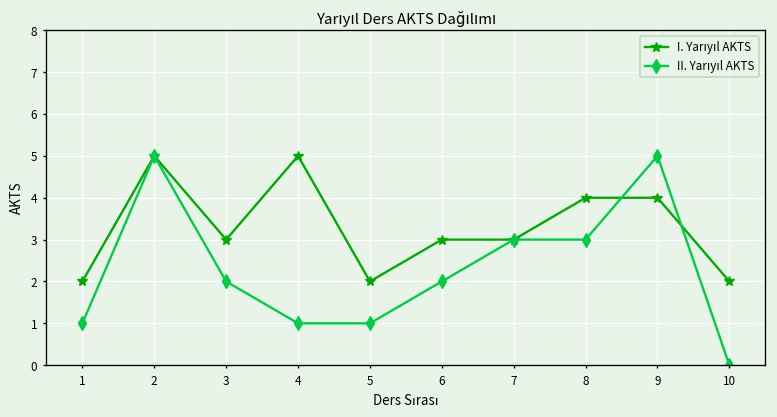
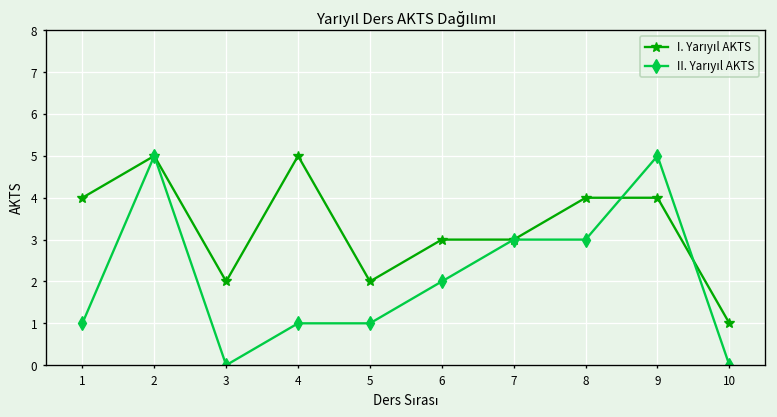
I. Yarıyıl AKTS, 1: 2 -> 4
I. Yarıyıl AKTS, 3: 3 -> 2
II. Yarıyıl AKTS, 3: 2 -> 0
I. Yarıyıl AKTS, 10: 2 -> 1
